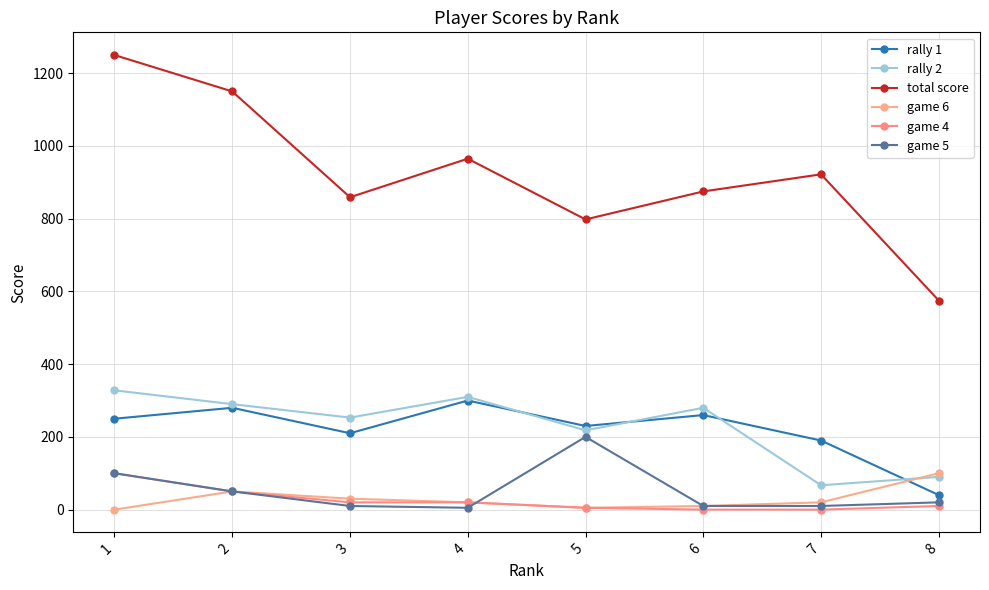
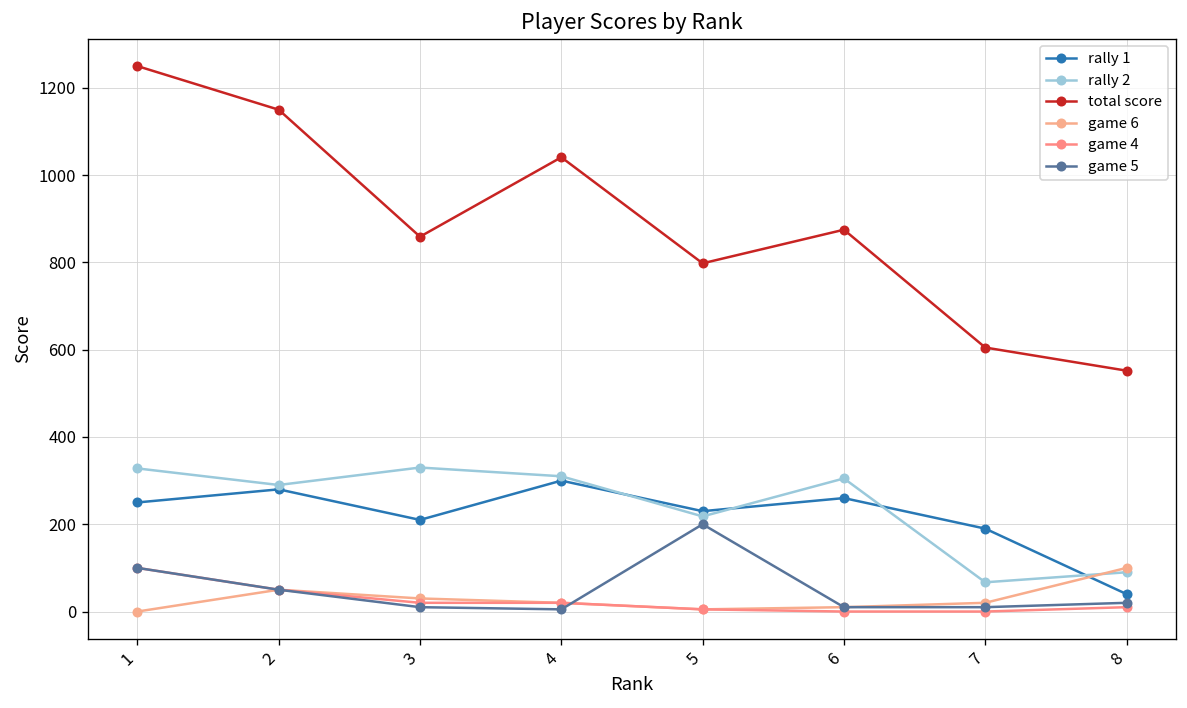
rally 2, 3: 250 -> 330
total score, 4: 970 -> 1040
rally 2, 6: 280 -> 310
total score, 7: 920 -> 610
total score, 8: 580 -> 550
